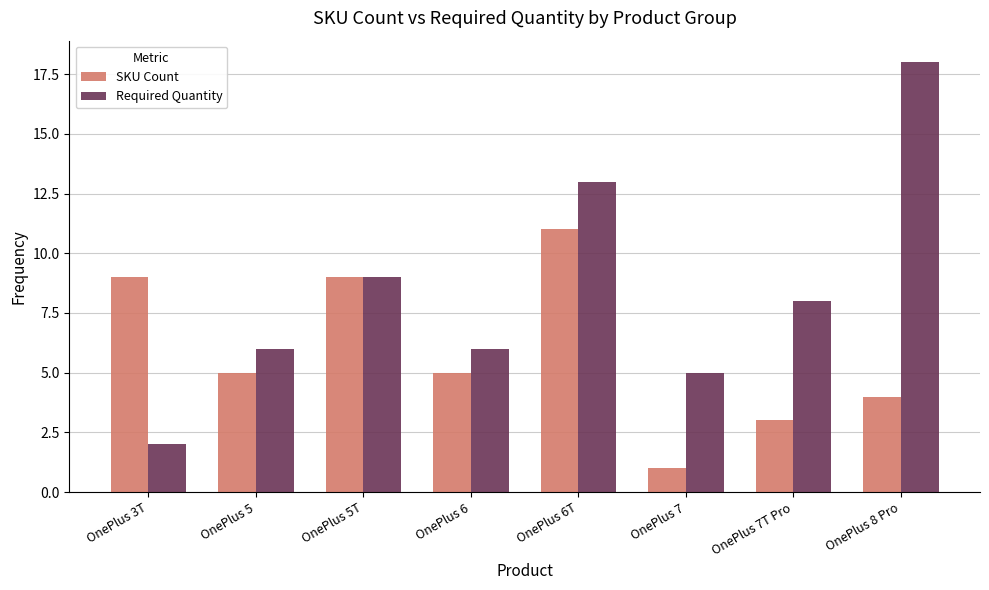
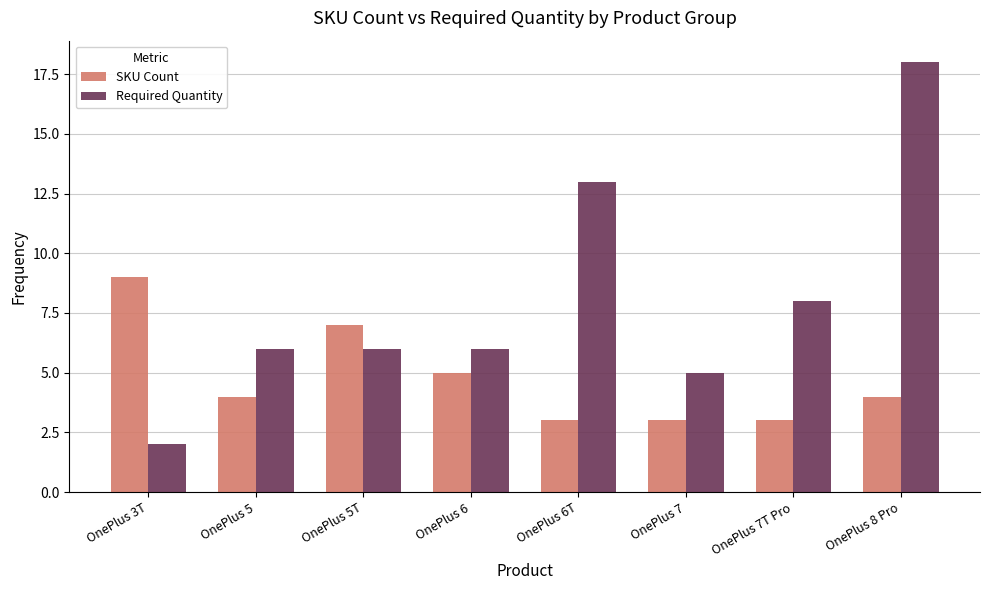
SKU Count, OnePlus 5: 5 -> 4
SKU Count, OnePlus 5T: 9 -> 7
Required Quantity, OnePlus 5T: 9 -> 6
SKU Count, OnePlus 6T: 11 -> 3
SKU Count, OnePlus 7: 1 -> 3
